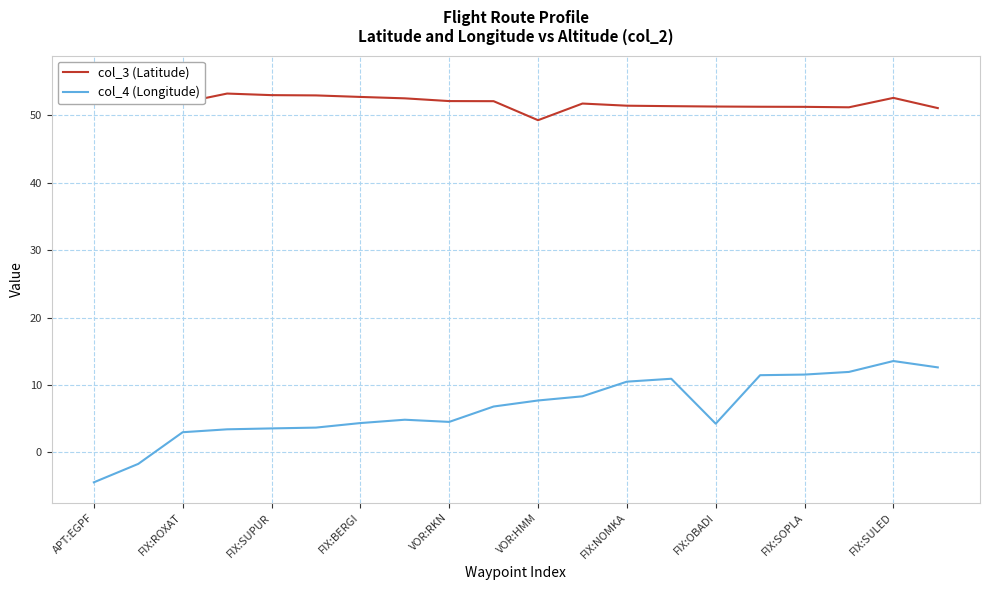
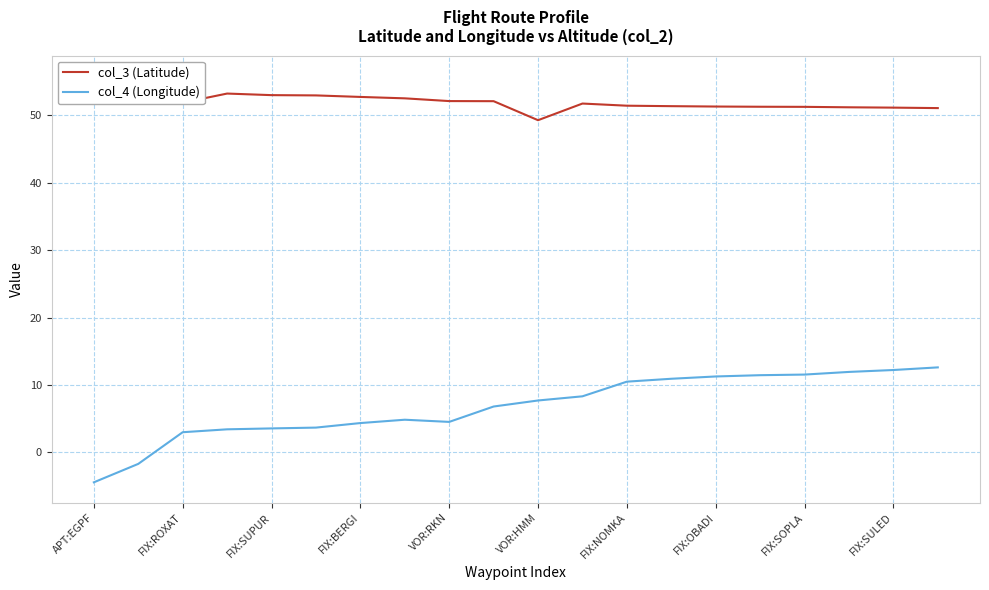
col_4 (Longitude), FIX:OBADI: 4 -> 11
col_3 (Latitude), FIX:SULED: 53 -> 51
col_4 (Longitude), FIX:SULED: 14 -> 12
